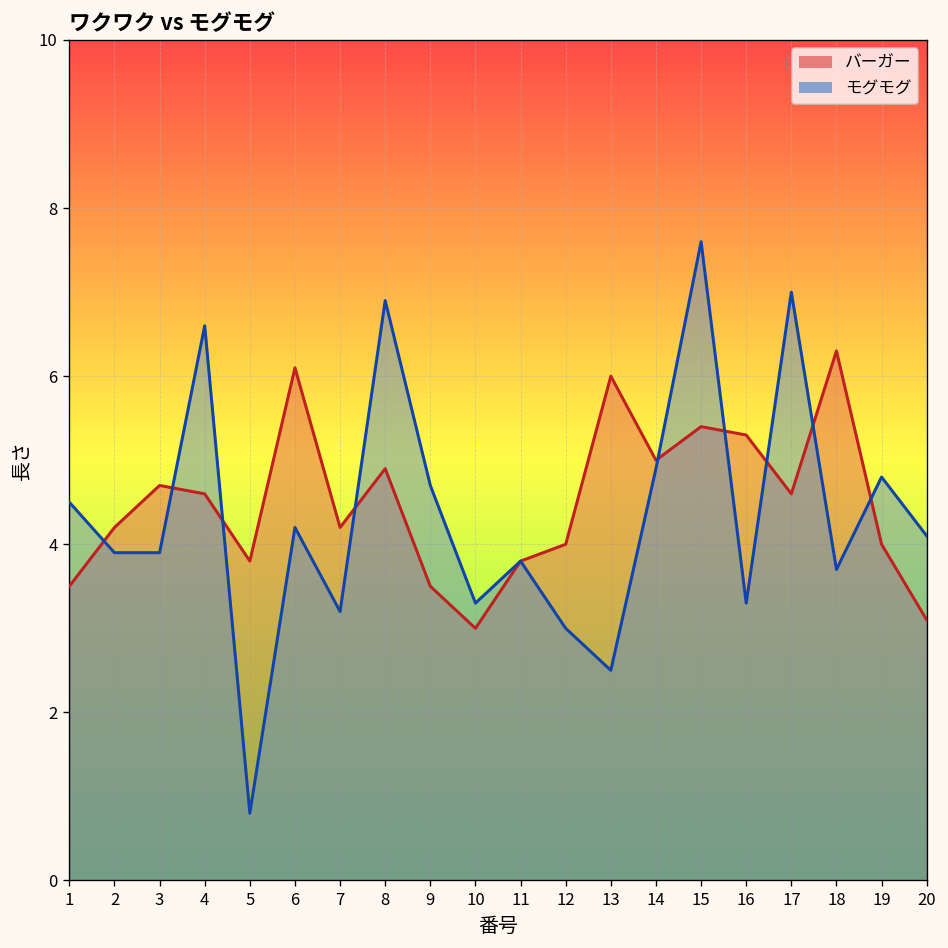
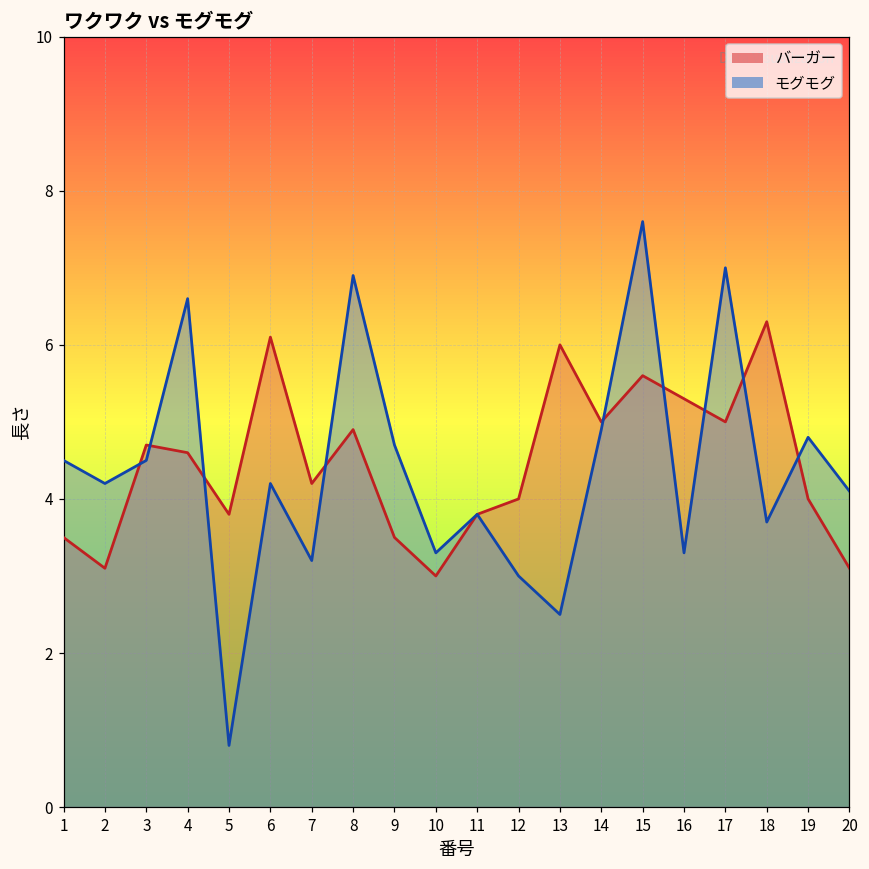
バーガー, 2: 4.2 -> 3.1
モグモグ, 2: 3.9 -> 4.2
モグモグ, 3: 3.9 -> 4.5
バーガー, 15: 5.4 -> 5.6
バーガー, 17: 4.6 -> 5.0
